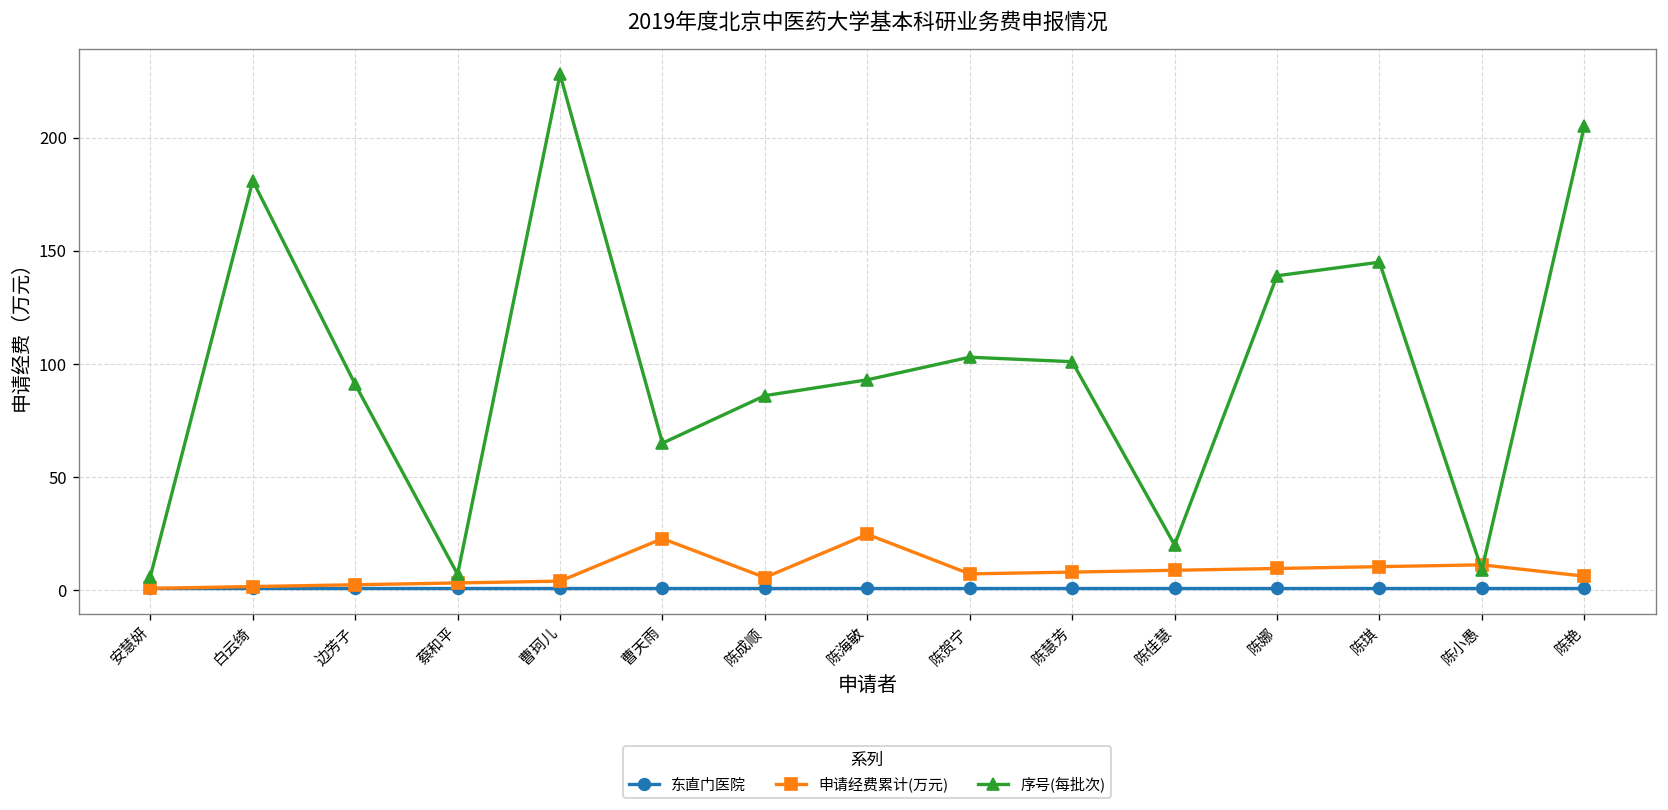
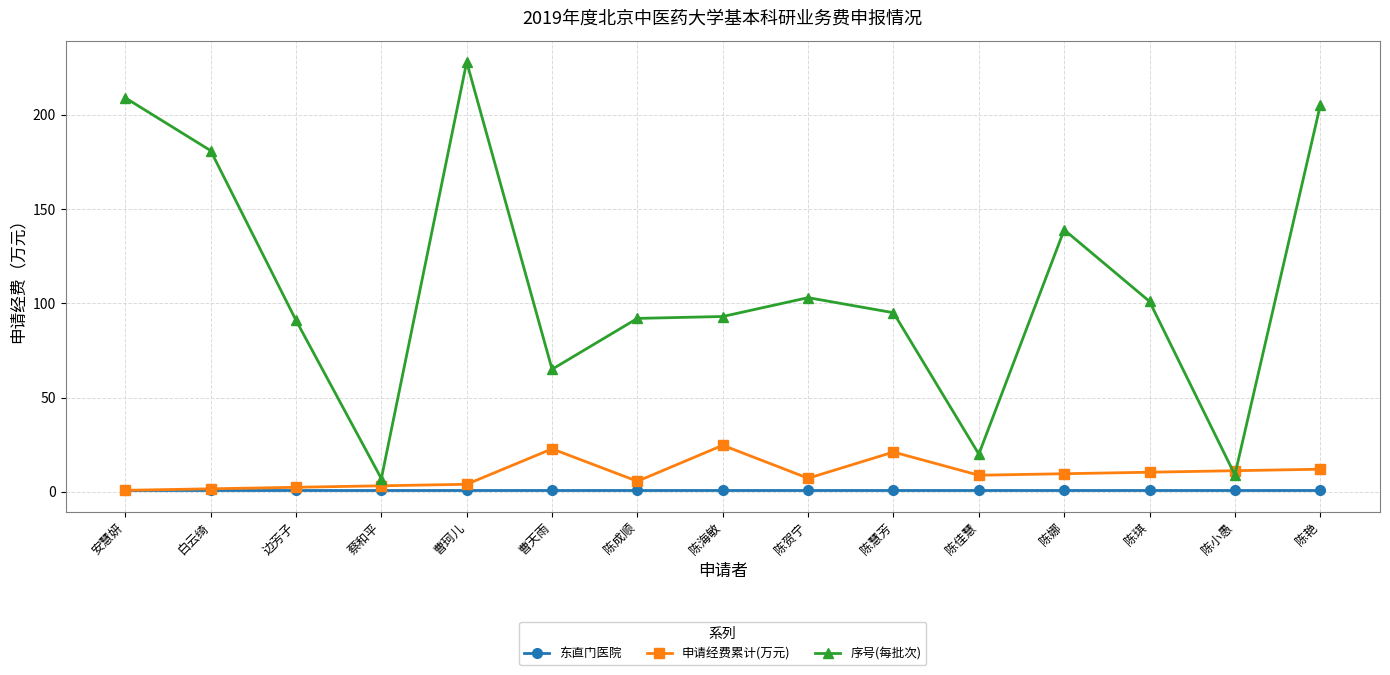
序号(每批次), 安慧妍: 6 -> 209
序号(每批次), 陈成顺: 86 -> 92
申请经费累计(万元), 陈慧芳: 8 -> 21
序号(每批次), 陈慧芳: 101 -> 95
序号(每批次), 陈琪: 145 -> 101
申请经费累计(万元), 陈艳: 6 -> 12
